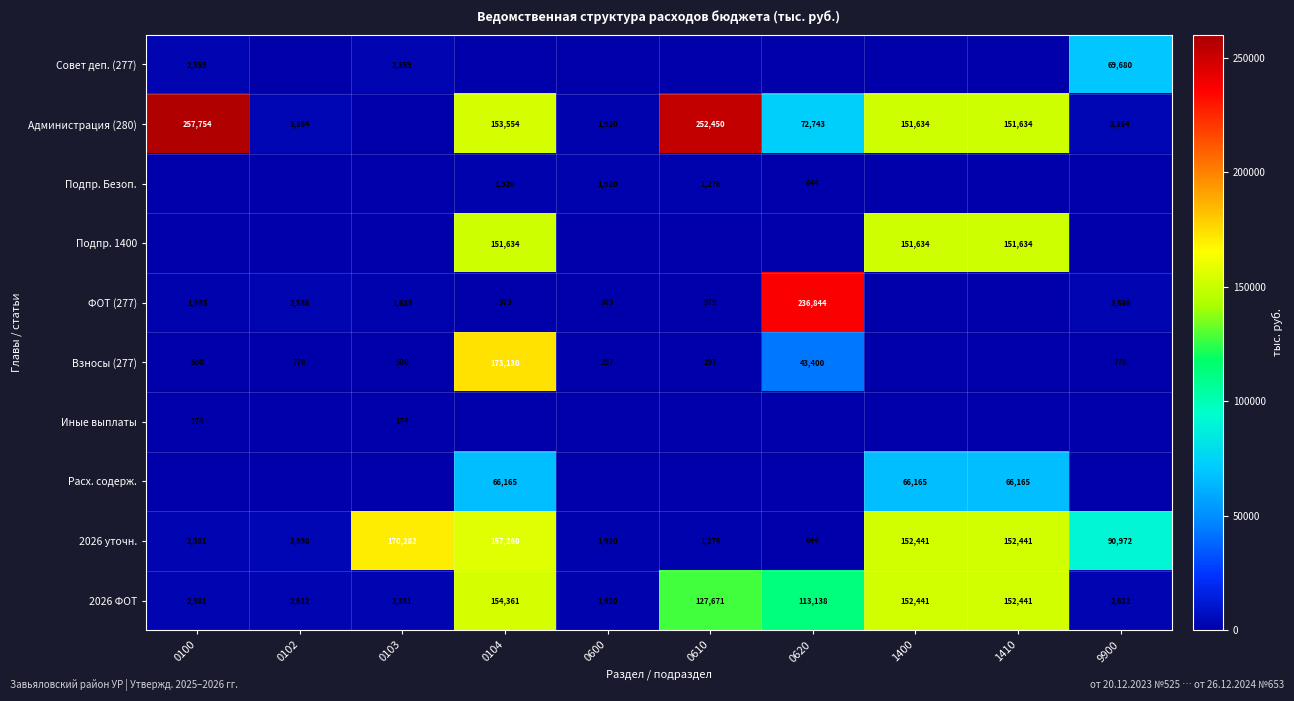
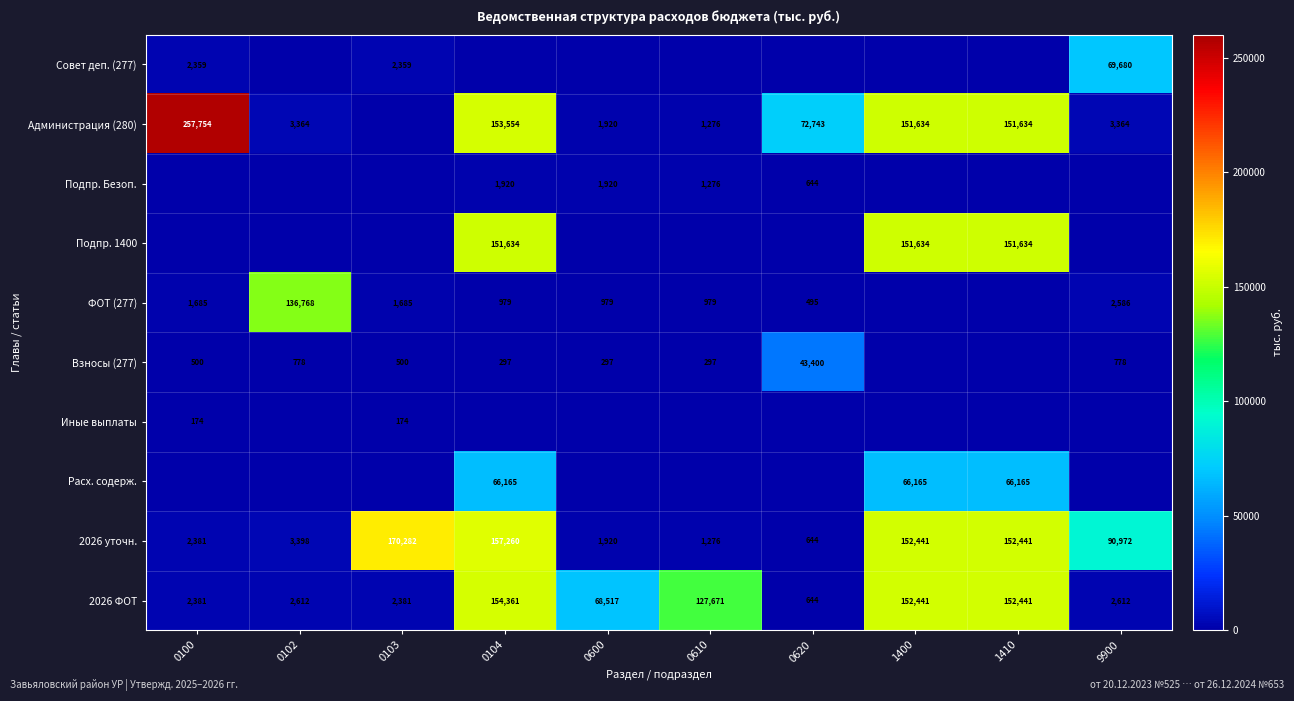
Администрация (280), 0610: 252,450 -> 1,276
ФОТ (277), 0102: 2,586 -> 136,768
ФОТ (277), 0620: 236,844 -> 495
Взносы (277), 0104: 173,130 -> 297
2026 ФОТ, 0600: 1,920 -> 68,517
2026 ФОТ, 0620: 113,138 -> 644
